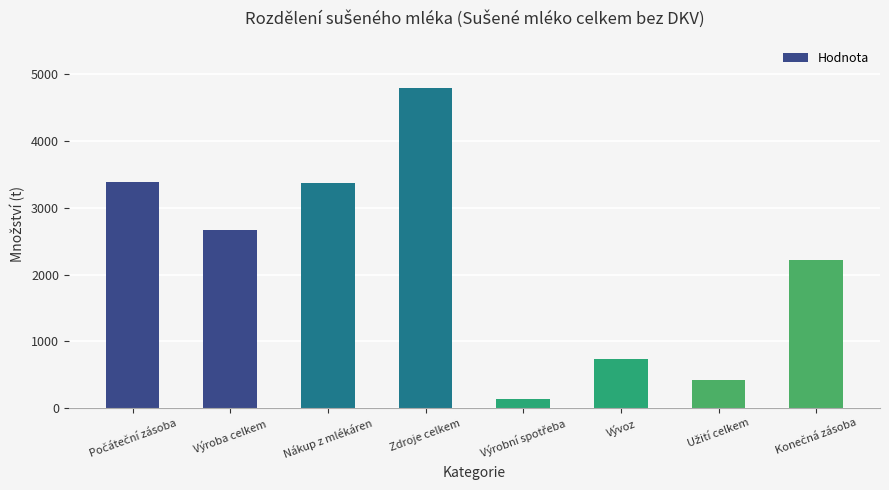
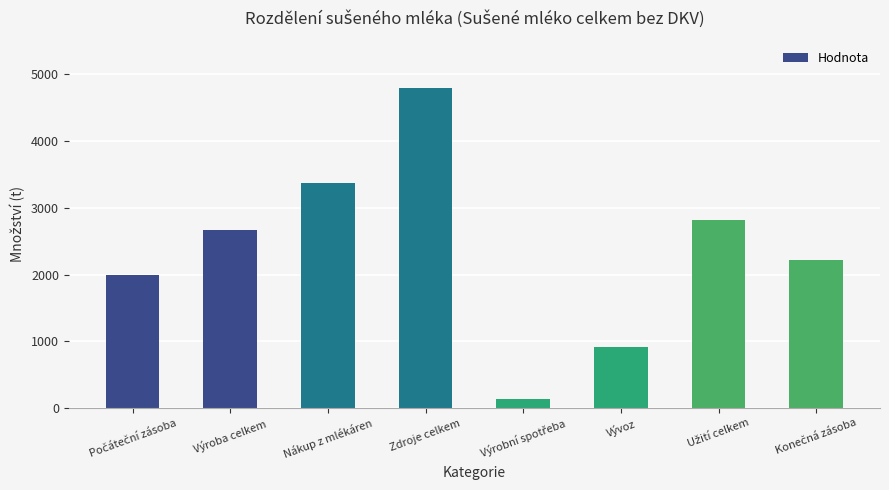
Počáteční zásoba: 3400 -> 2000
Vývoz: 700 -> 900
Užití celkem: 400 -> 2800
